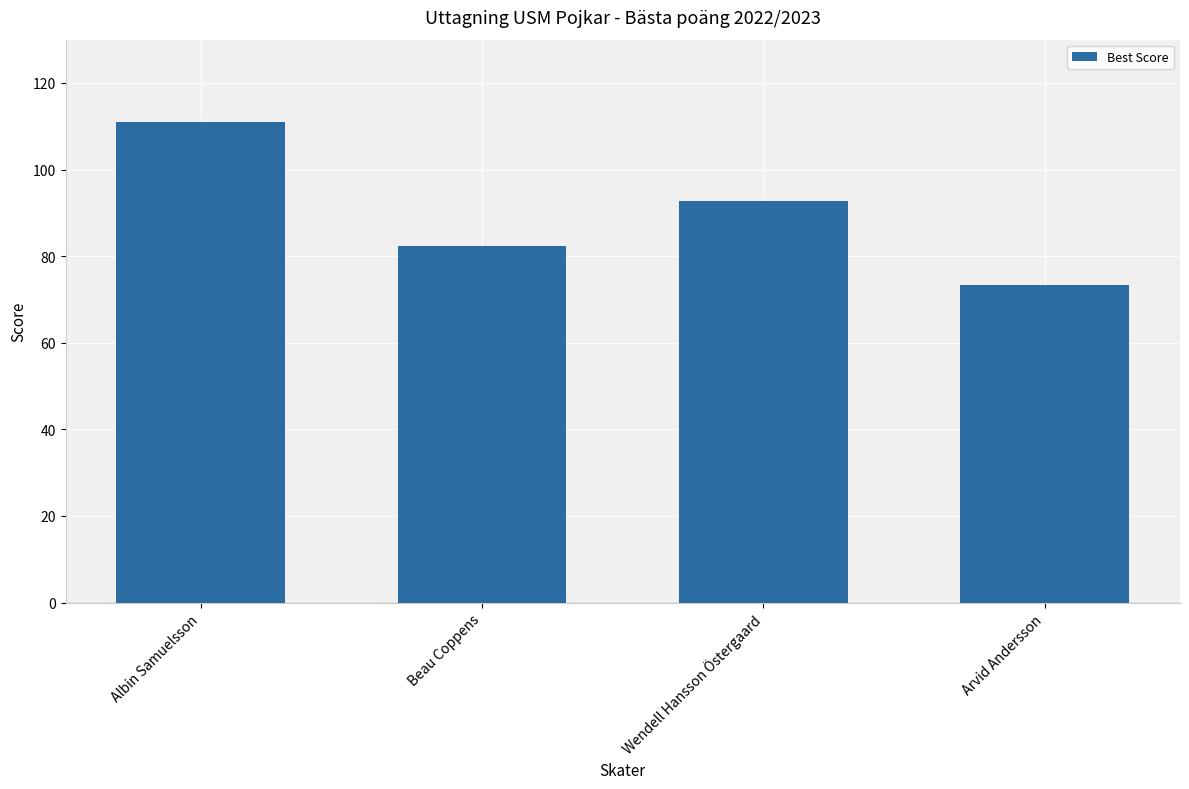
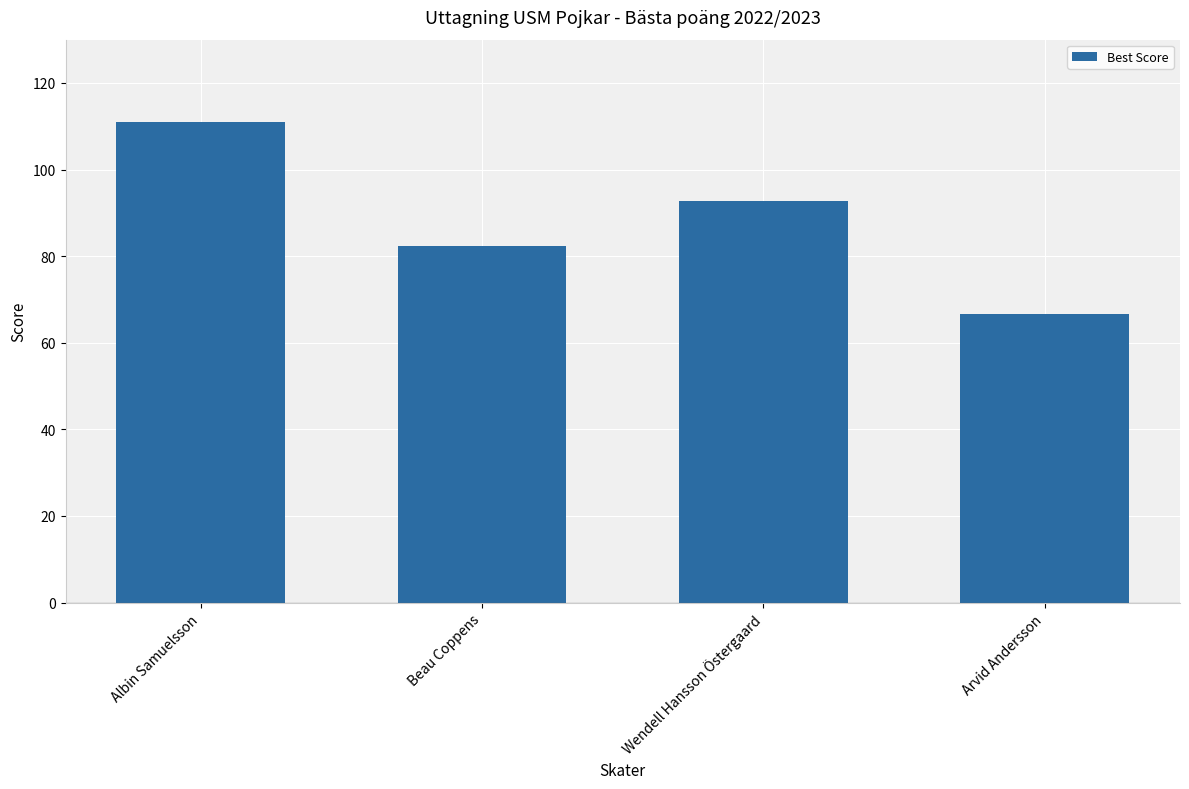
Arvid Andersson: 73 -> 67
